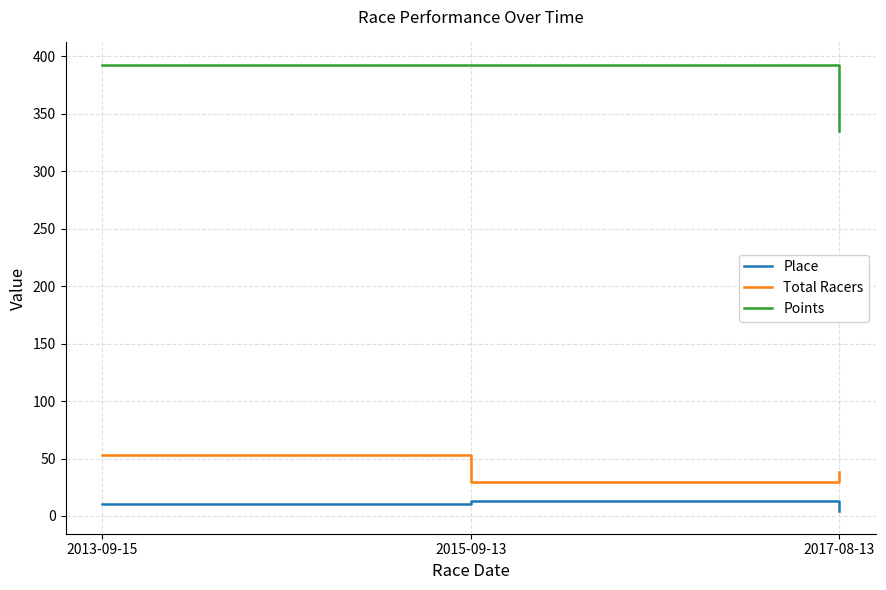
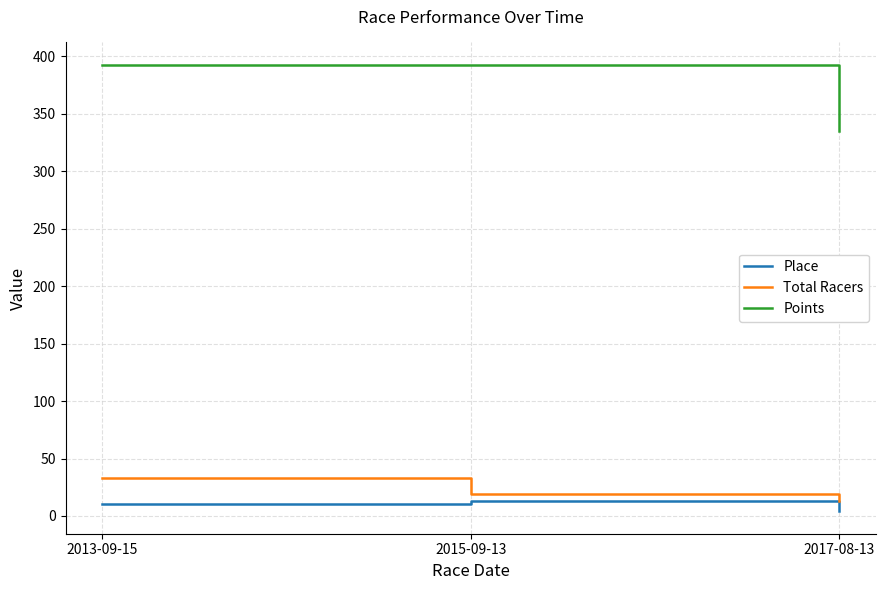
Total Racers, 2013-09-15: 53 -> 33
Total Racers, 2015-09-13: 30 -> 19
Total Racers, 2017-08-13: 38 -> 13
